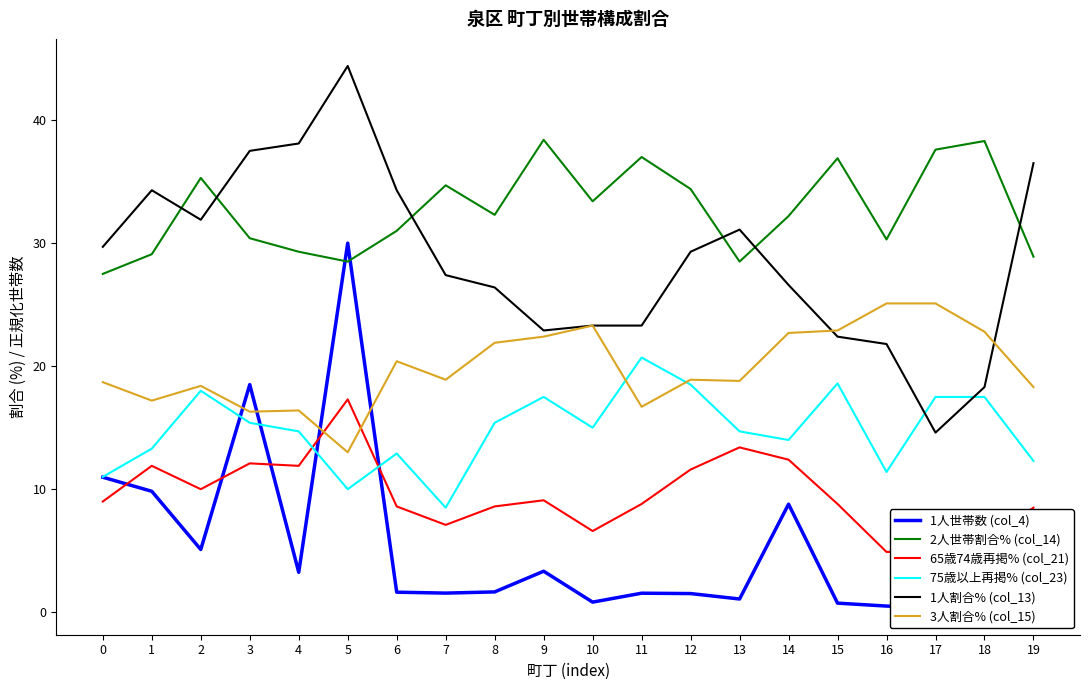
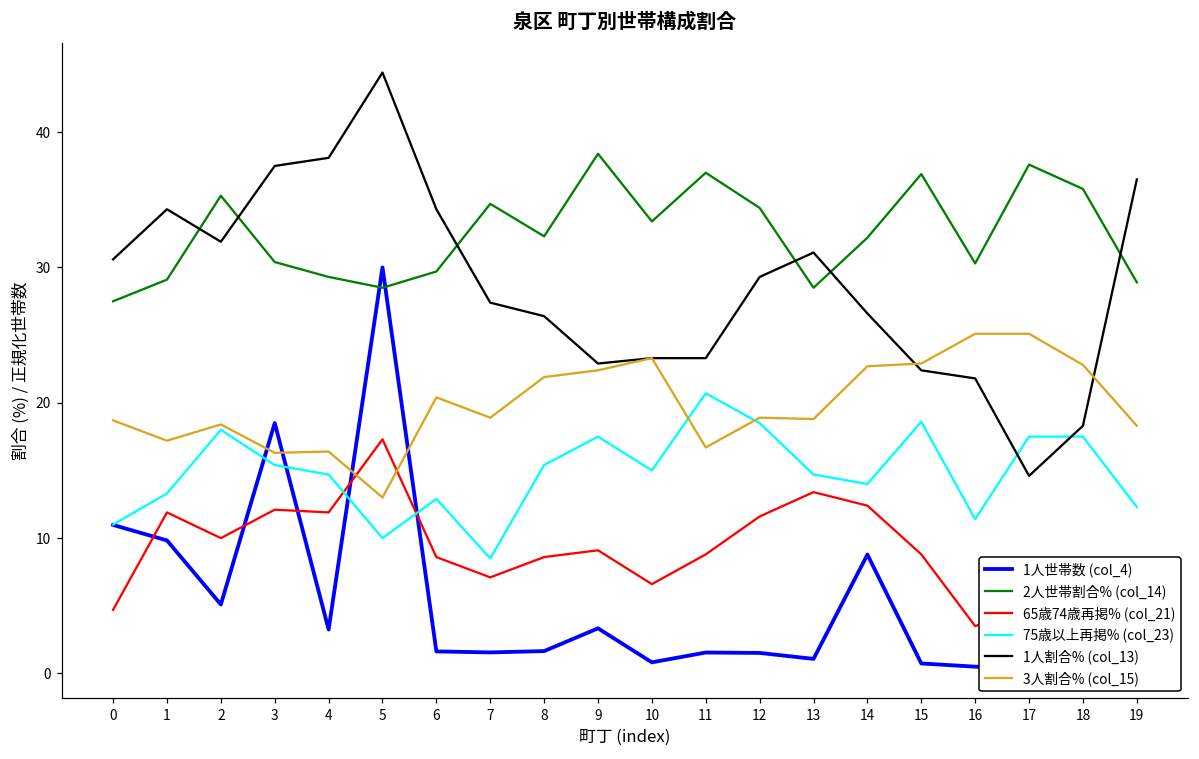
65歳74歳再掲% (col_21), 0: 9.0 -> 4.7
1人割合% (col_13), 0: 29.7 -> 30.6
2人世帯割合% (col_14), 6: 31.0 -> 29.7
65歳74歳再掲% (col_21), 16: 4.9 -> 3.5
2人世帯割合% (col_14), 18: 38.3 -> 35.8
